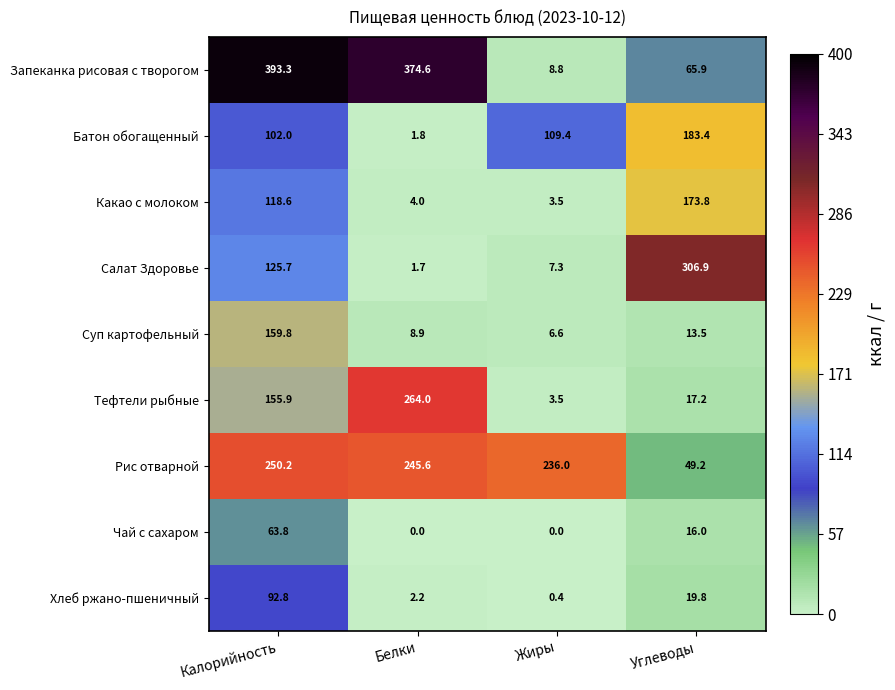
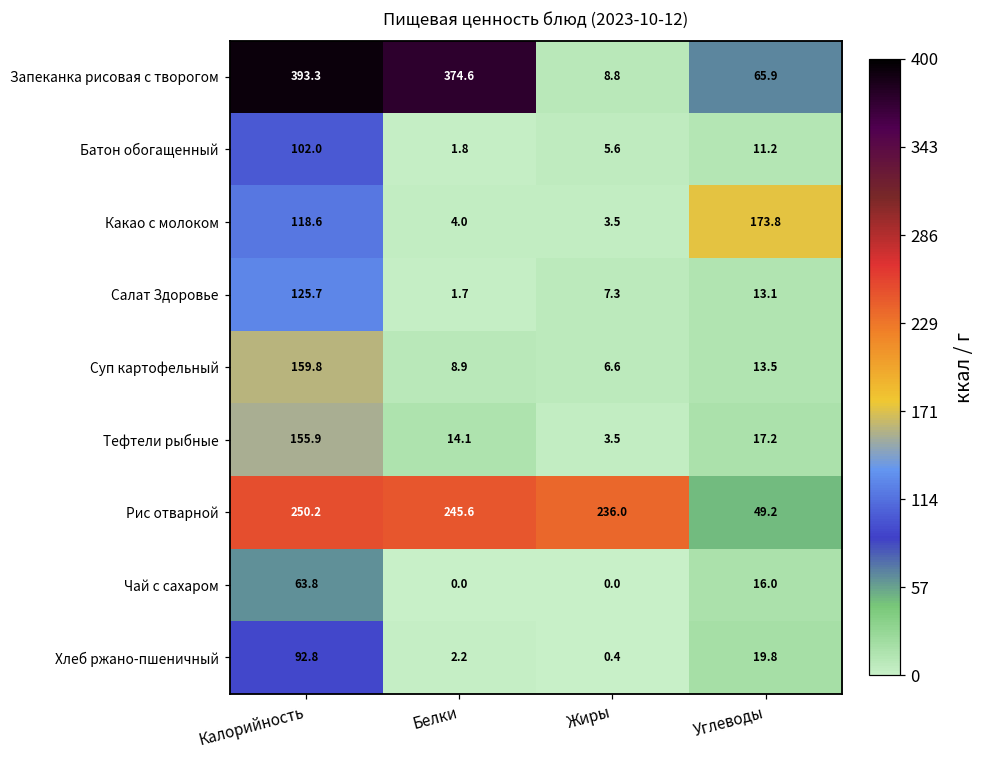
Батон обогащенный, Жиры: 109.4 -> 5.6
Батон обогащенный, Углеводы: 183.4 -> 11.2
Салат Здоровье, Углеводы: 306.9 -> 13.1
Тефтели рыбные, Белки: 264.0 -> 14.1
